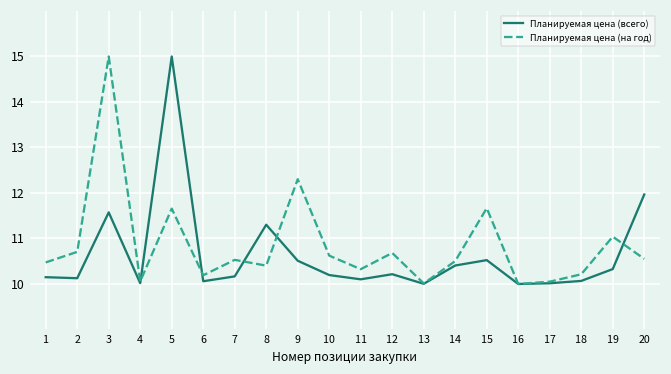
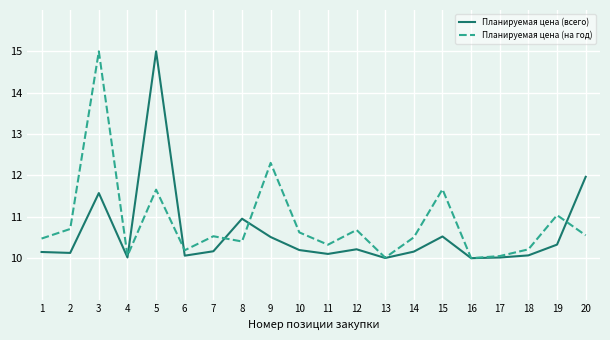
Планируемая цена (всего), 8: 11.3 -> 11.0
Планируемая цена (всего), 14: 10.4 -> 10.2
